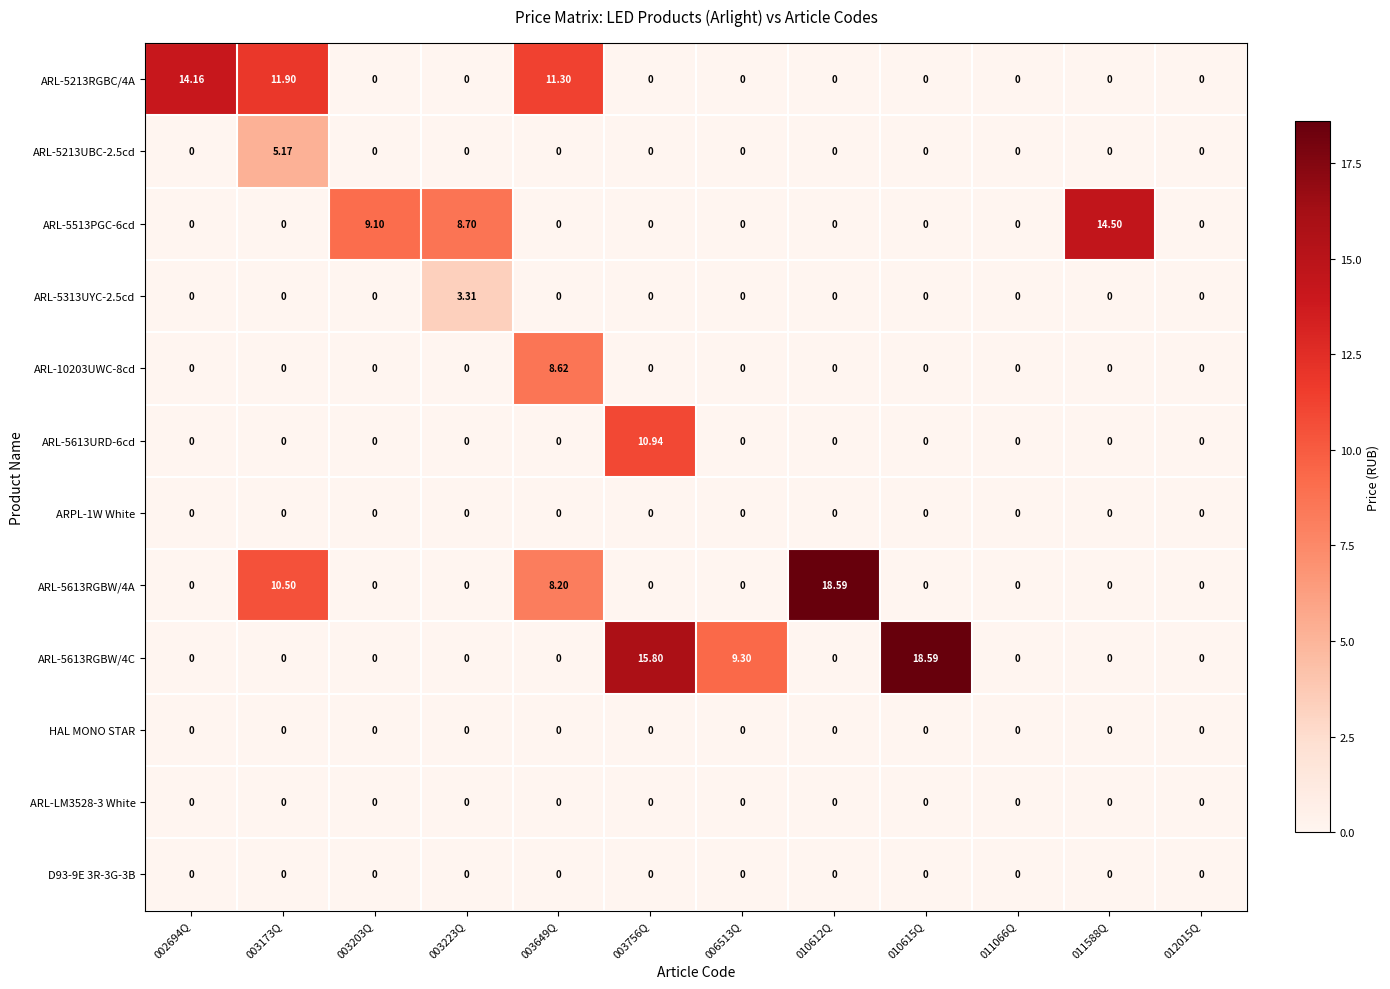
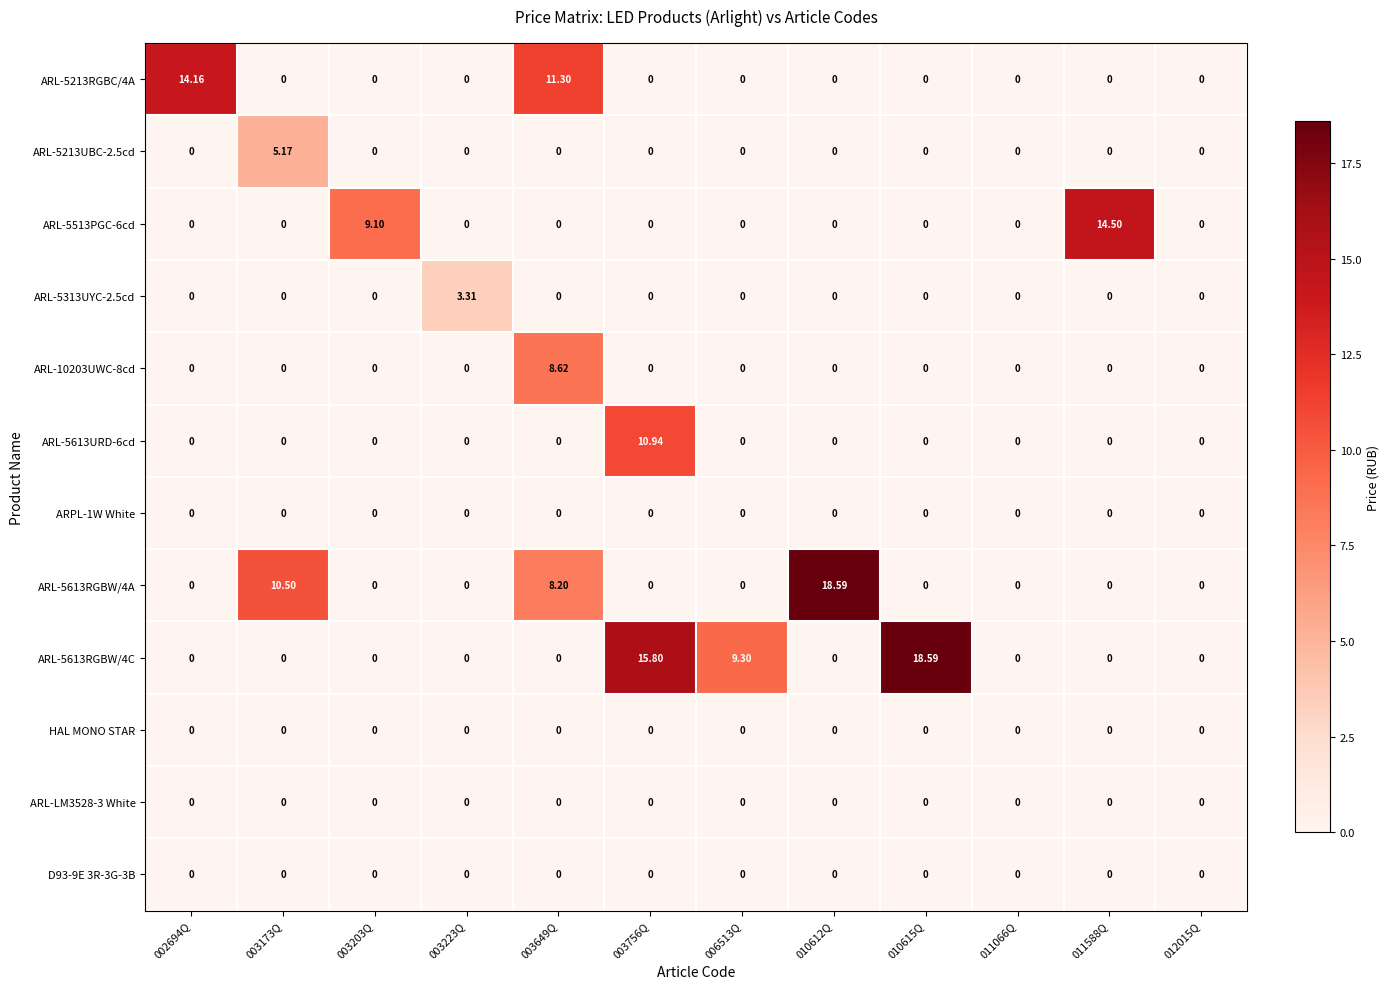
ARL-5213RGBC/4A, 003173Q: 11.90 -> 0
ARL-5513PGC-6cd, 003223Q: 8.70 -> 0
